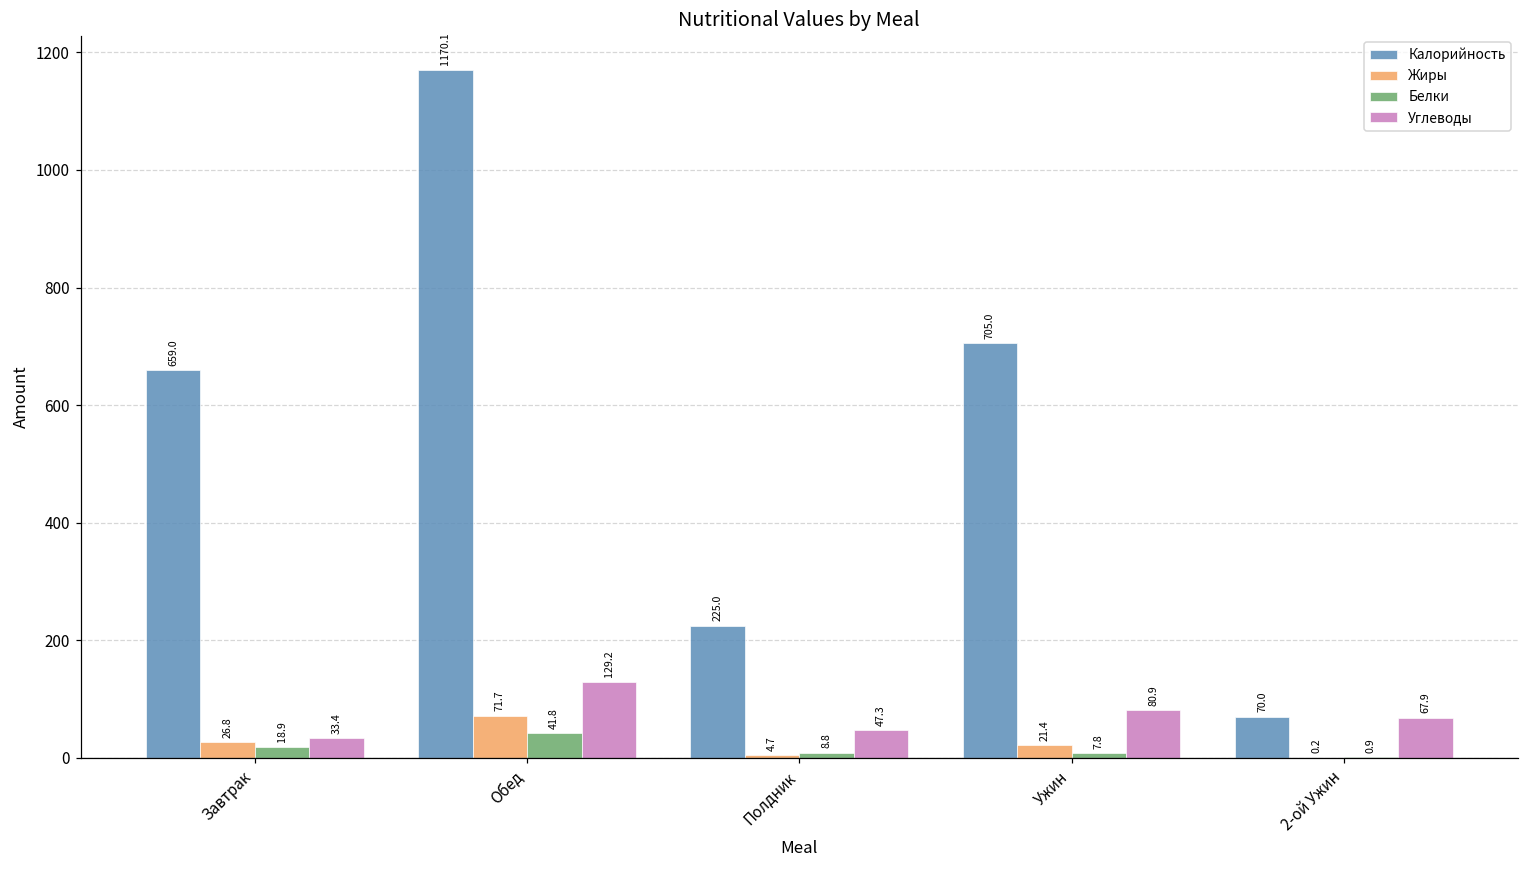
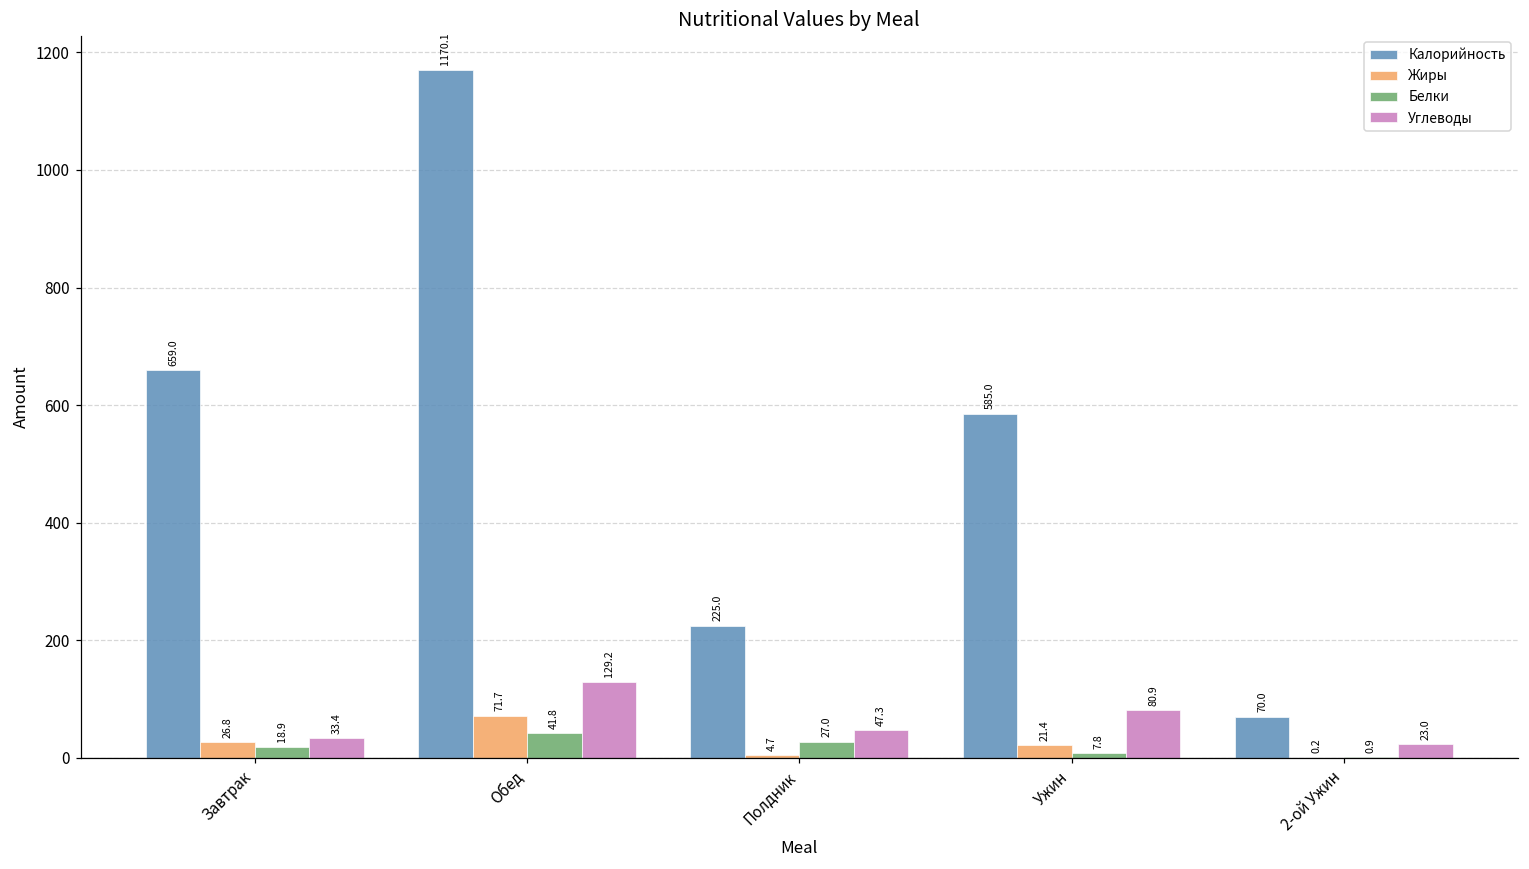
Белки, Полдник: 8.8 -> 27.0
Калорийность, Ужин: 705.0 -> 585.0
Углеводы, 2-ой Ужин: 67.9 -> 23.0
